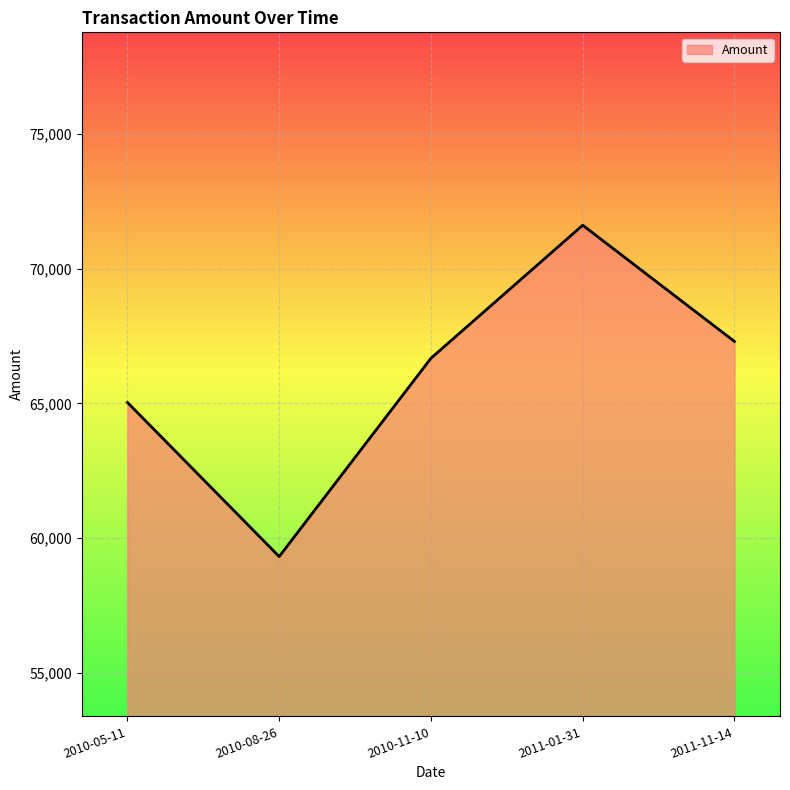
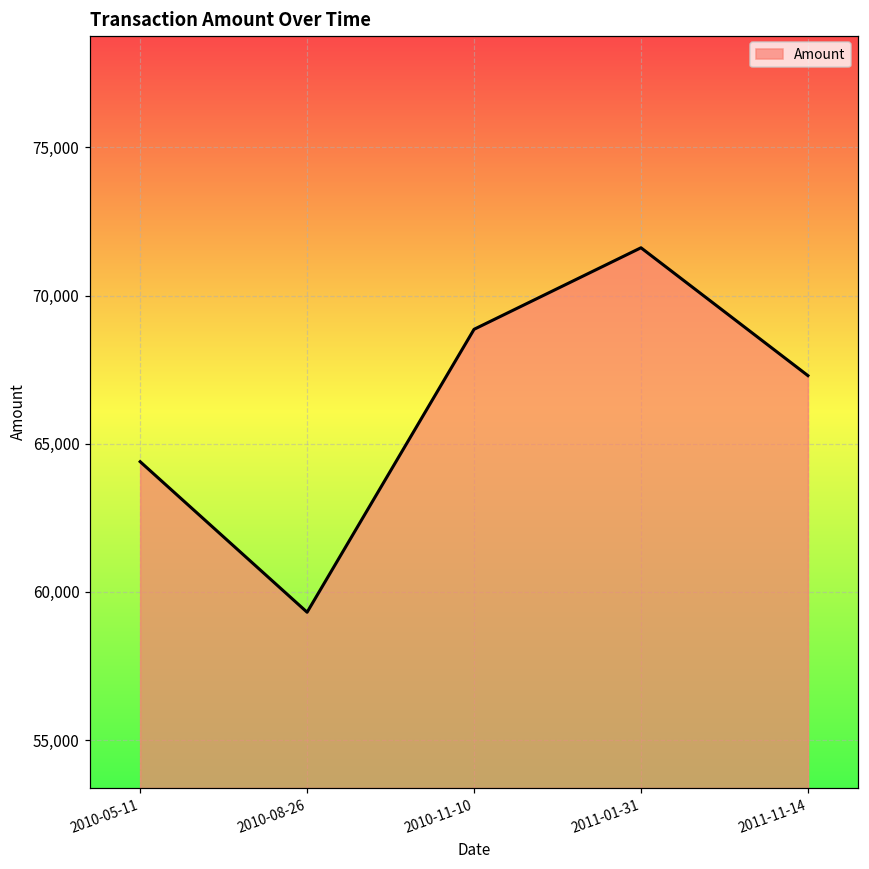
2010-05-11: 65,000 -> 64,400
2010-11-10: 66,700 -> 68,900
